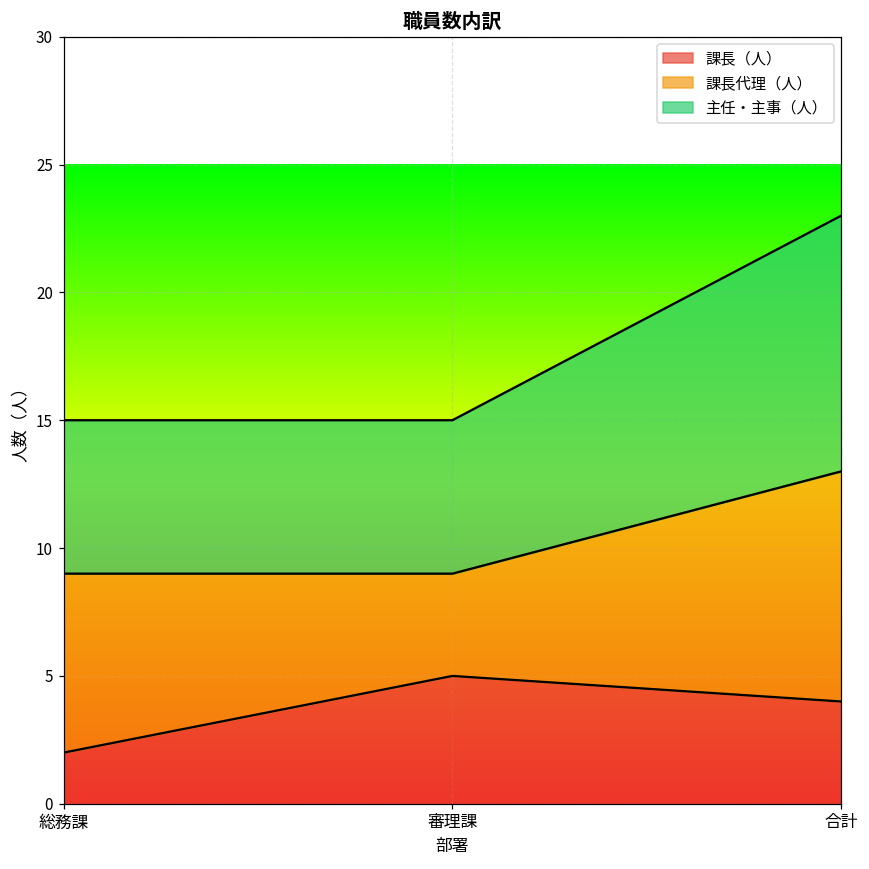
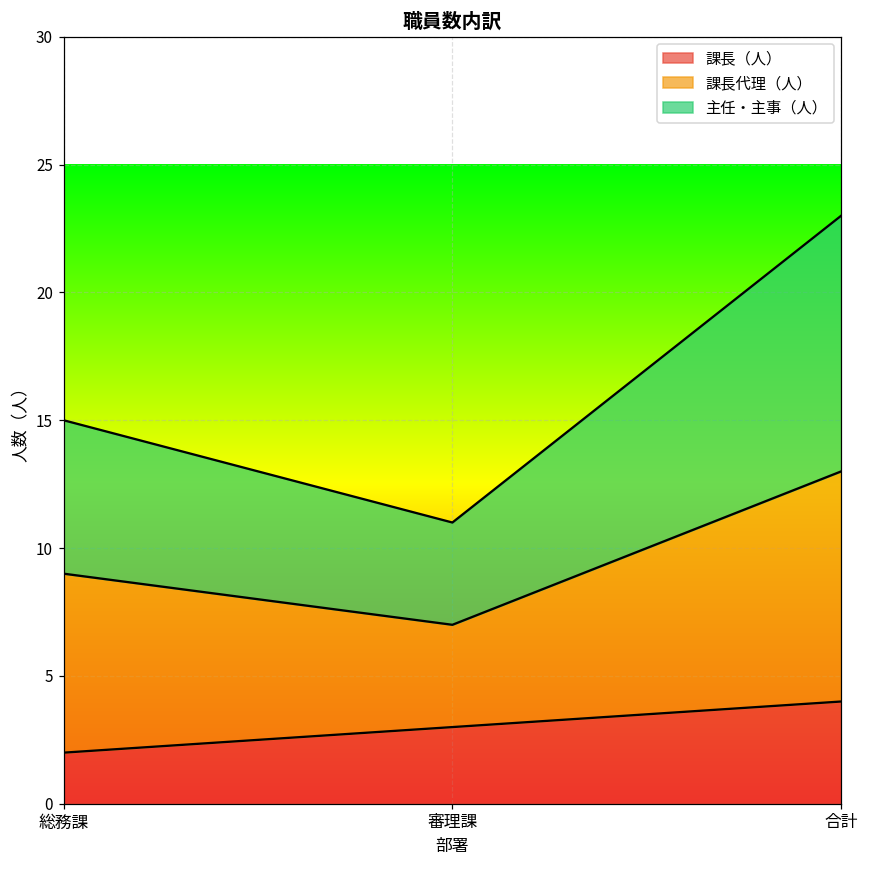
課長（人）, 審理課: 5 -> 3
主任・主事（人）, 審理課: 6 -> 4
